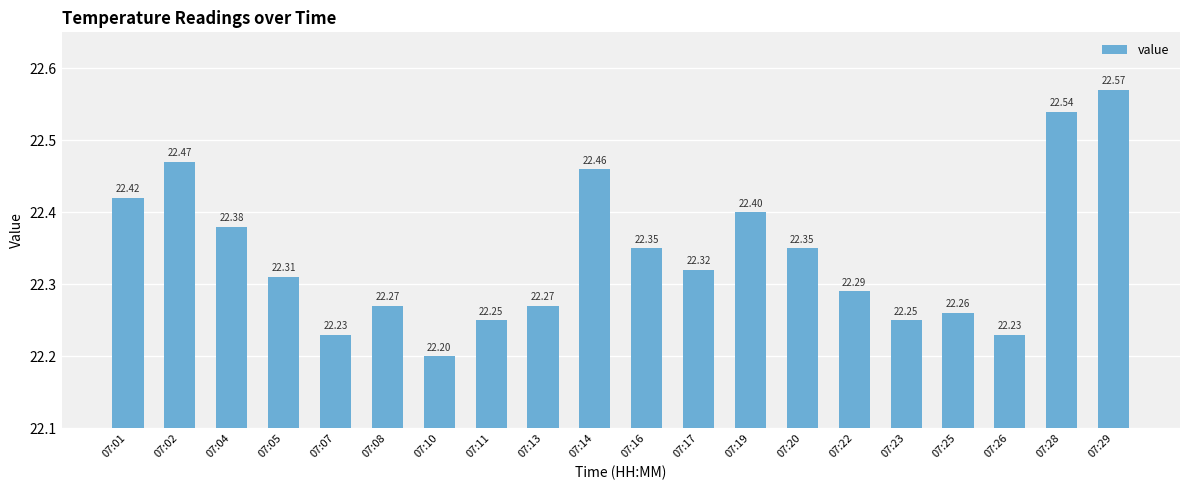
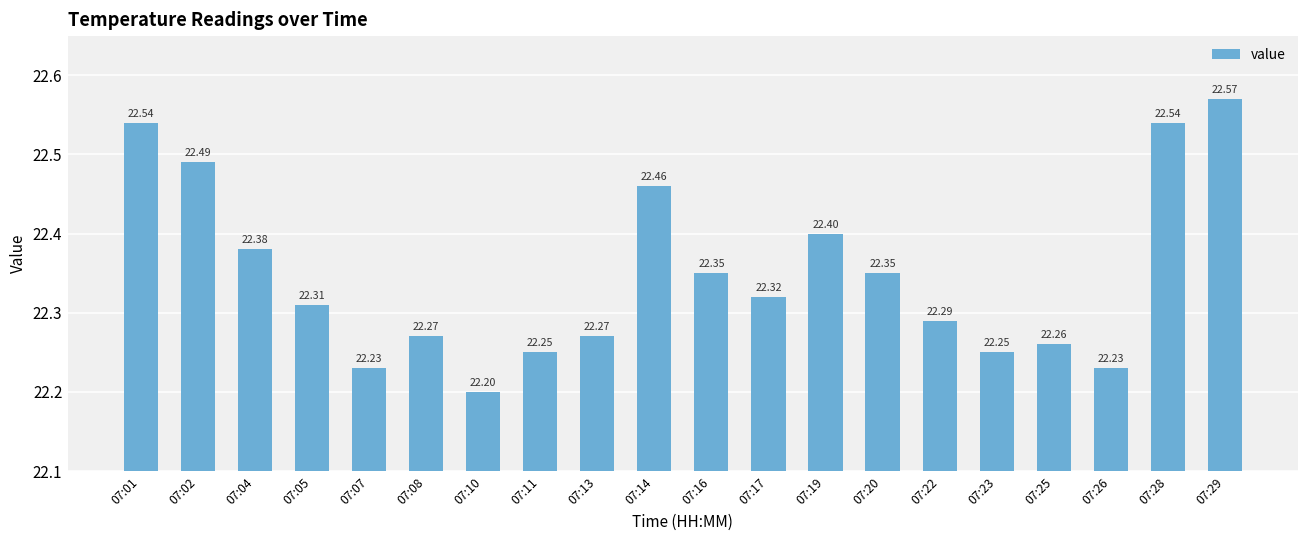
07:01: 22.42 -> 22.54
07:02: 22.47 -> 22.49
